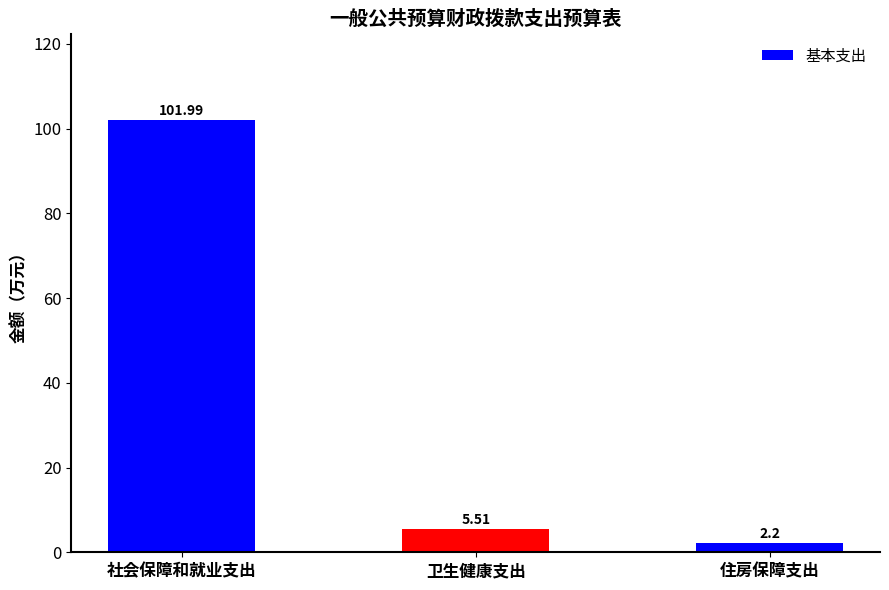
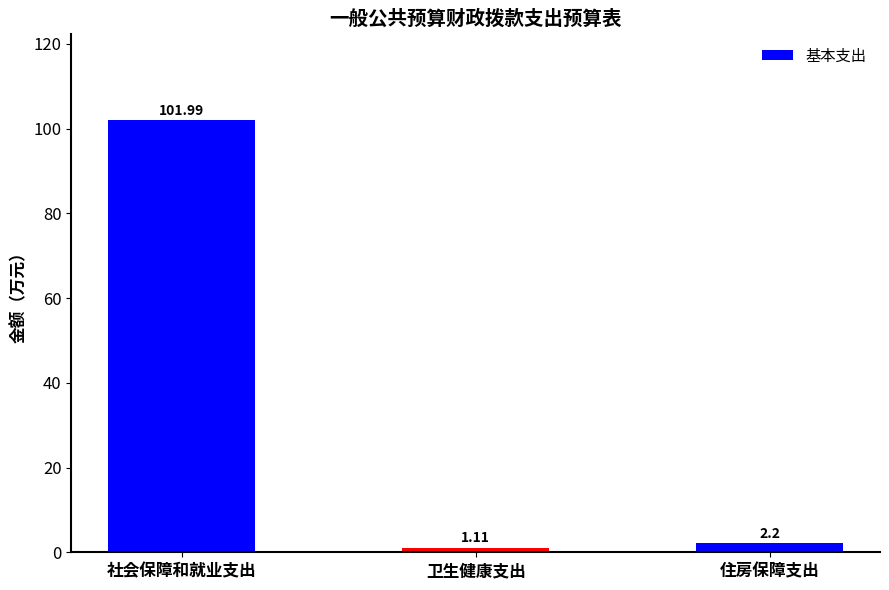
卫生健康支出: 5.51 -> 1.11
